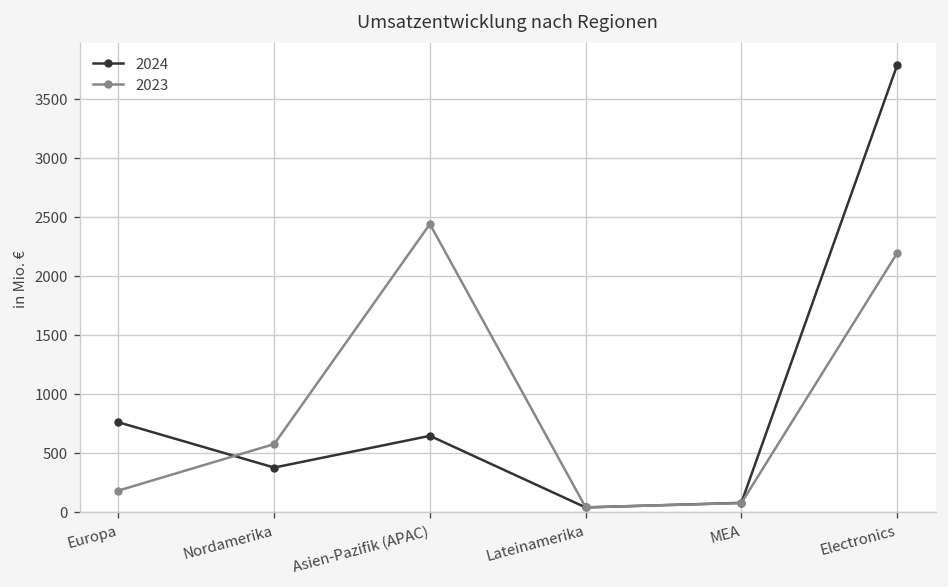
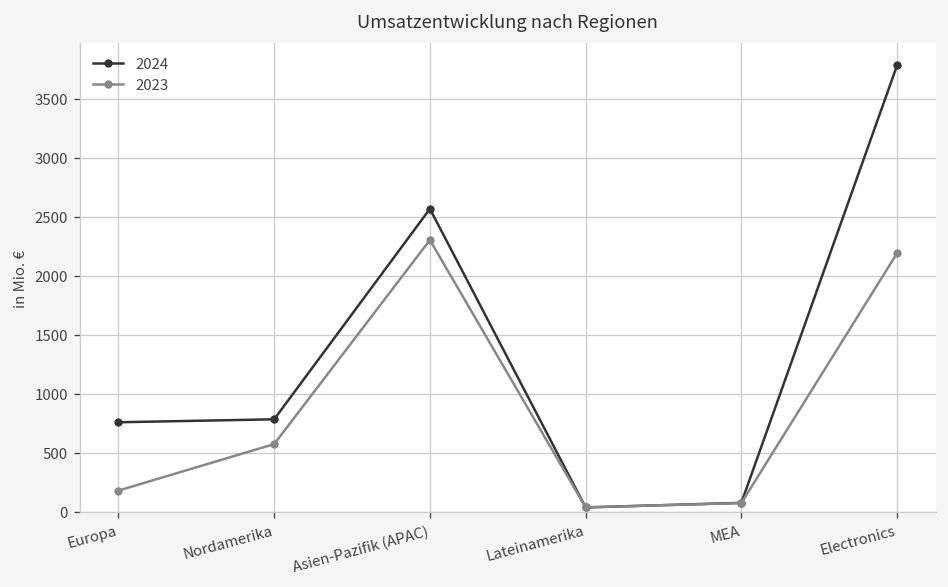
2024, Nordamerika: 400 -> 800
2024, Asien-Pazifik (APAC): 600 -> 2600
2023, Asien-Pazifik (APAC): 2400 -> 2300
